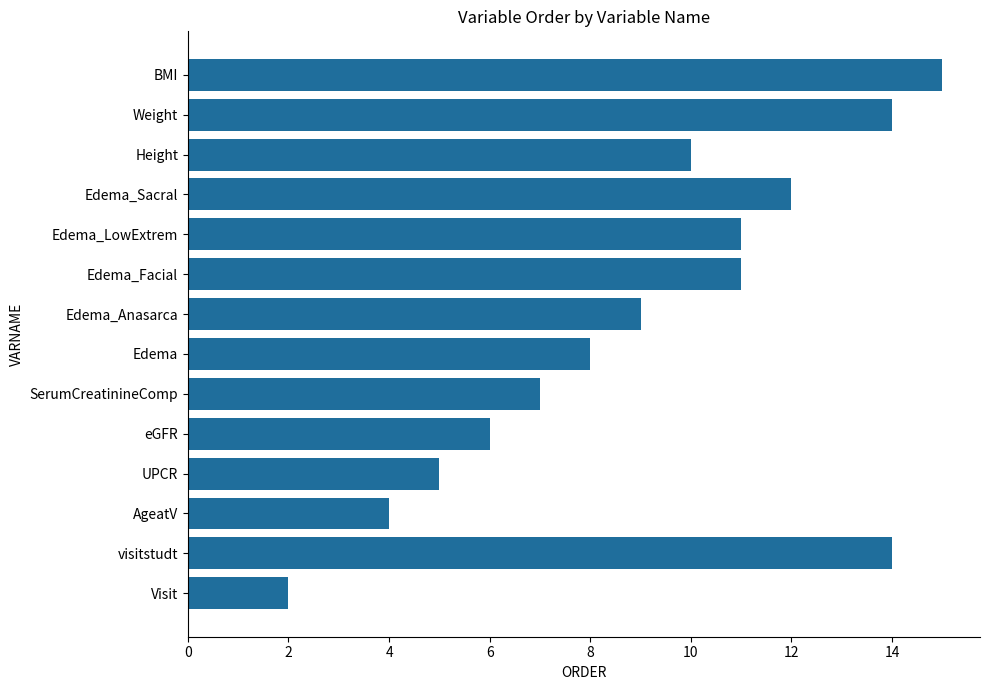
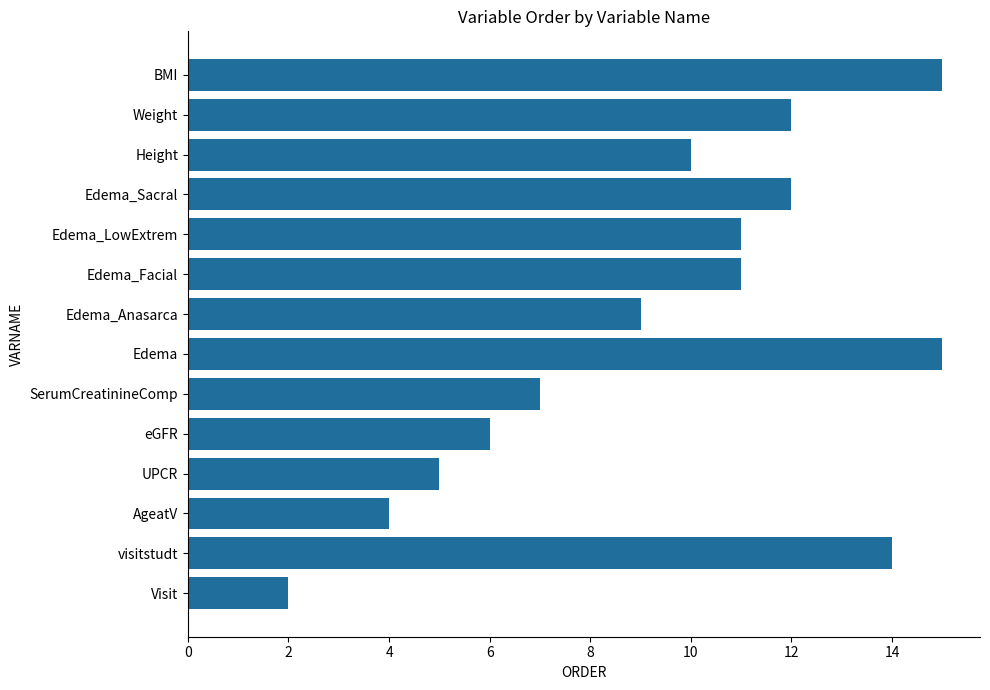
Weight: 14 -> 12
Edema: 8 -> 15
